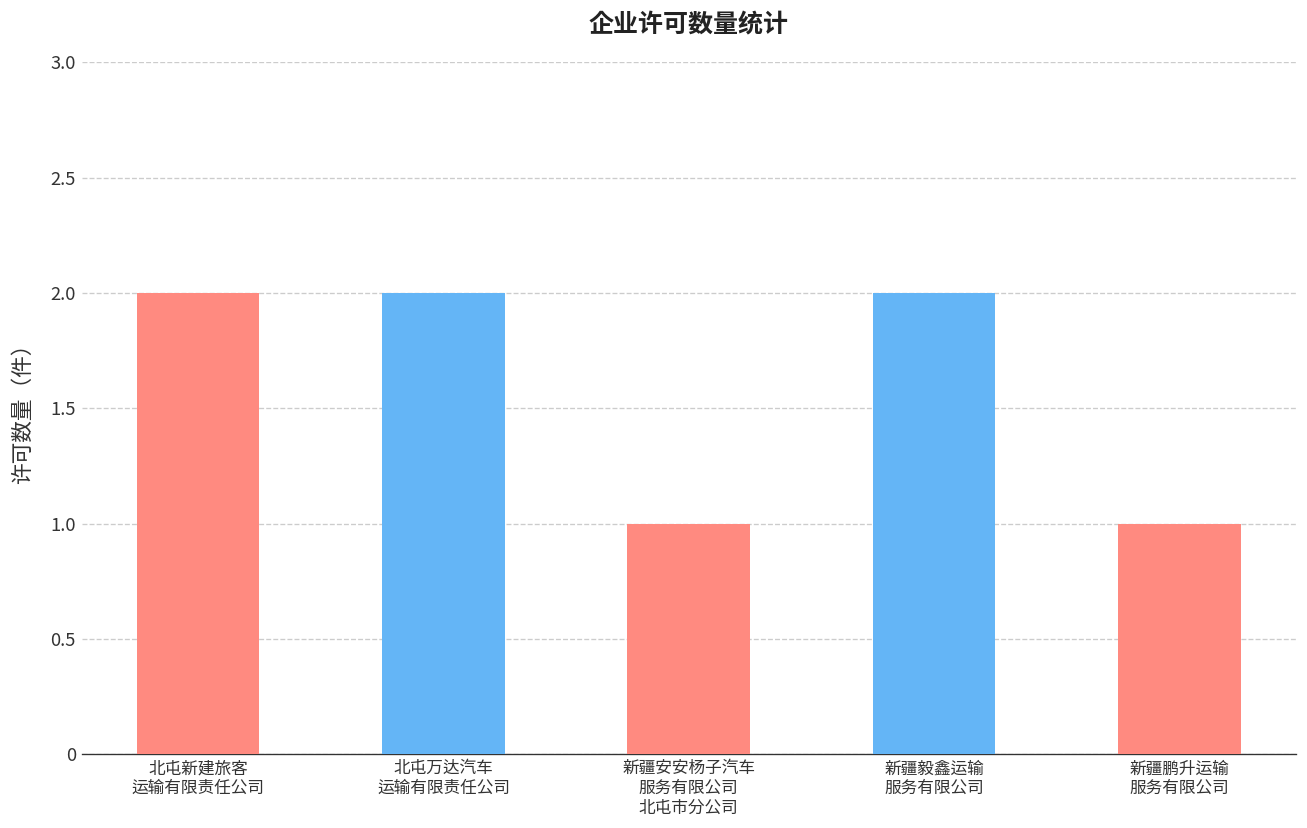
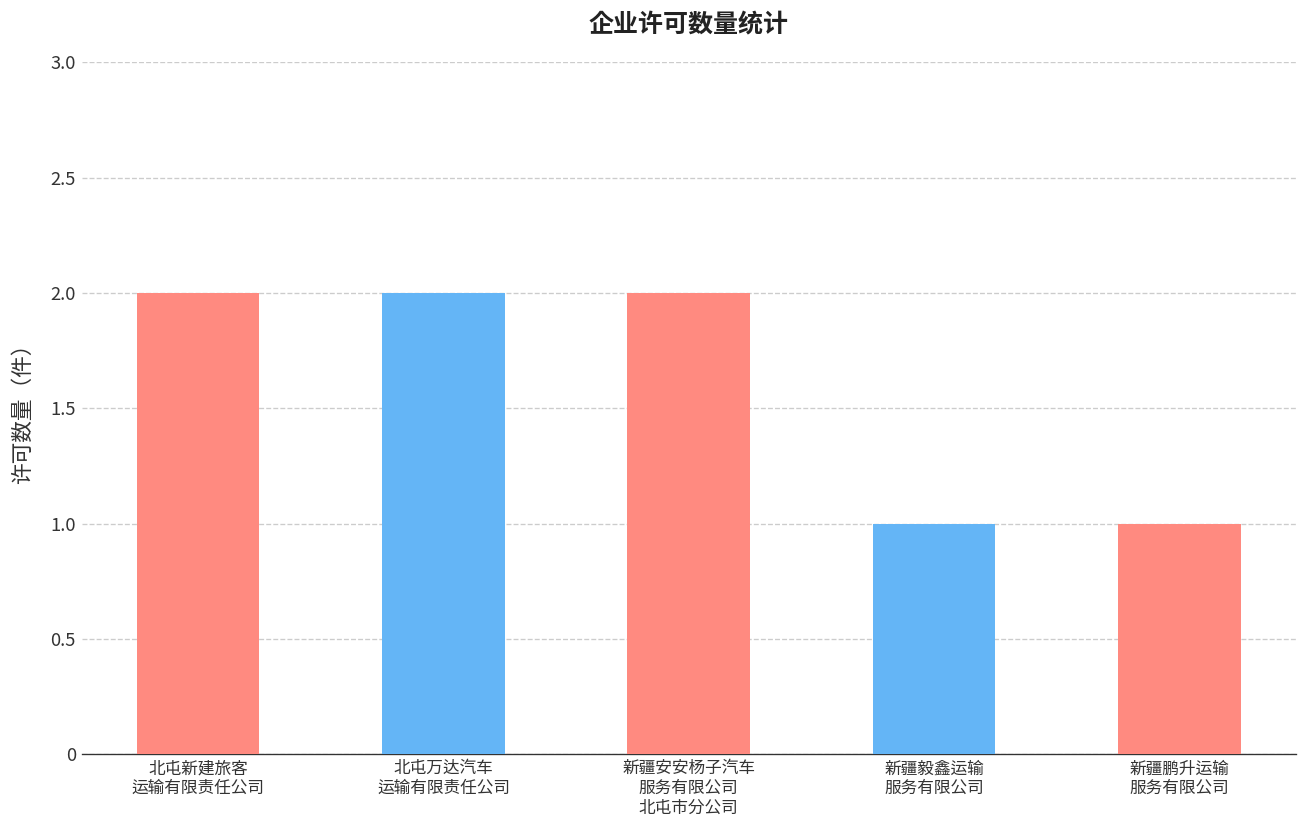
新疆安安杨子汽车 服务有限公司 北屯市分公司: 1 -> 2
新疆毅鑫运输 服务有限公司: 2 -> 1
